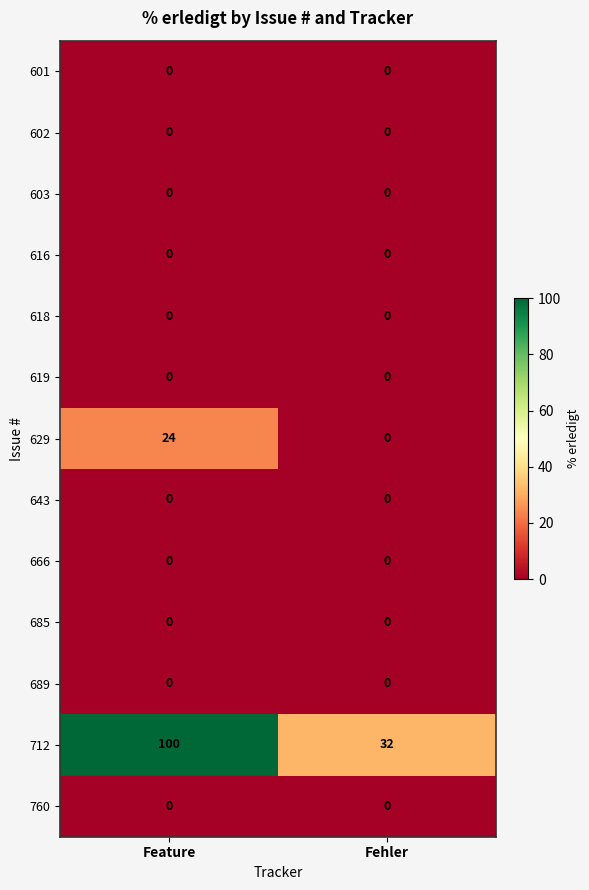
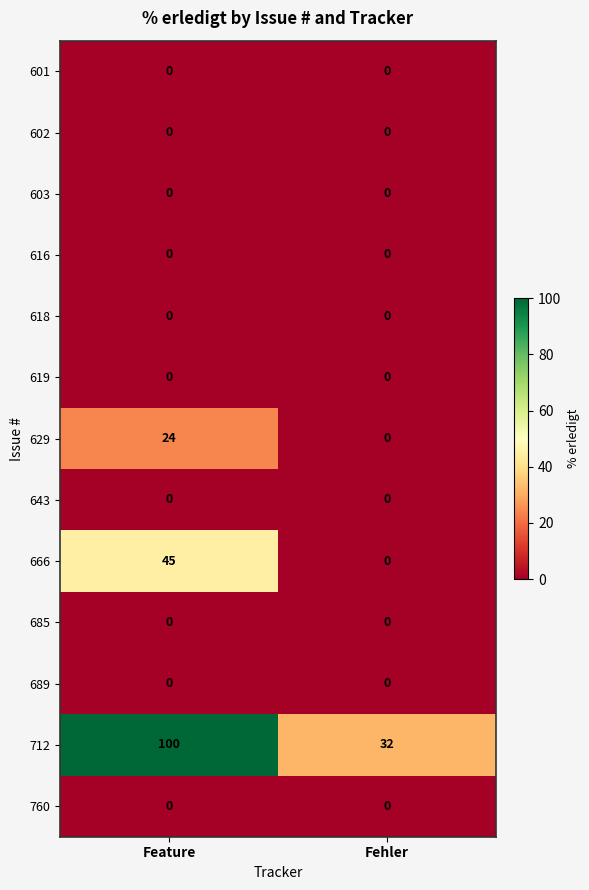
666, Feature: 0 -> 45
